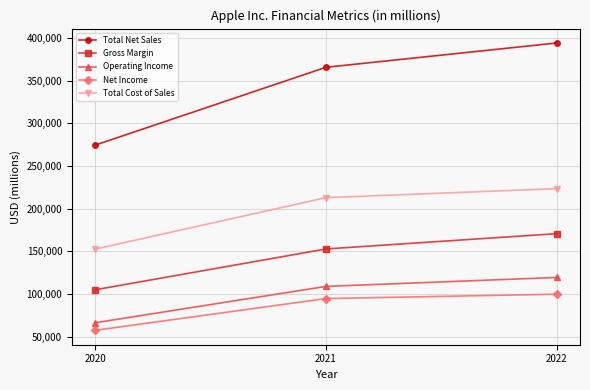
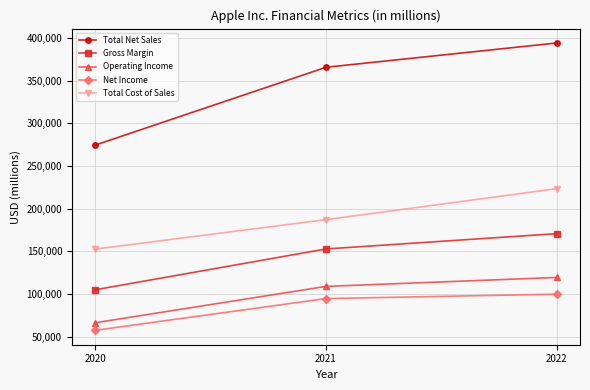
Total Cost of Sales, 2021: 210,000 -> 190,000
